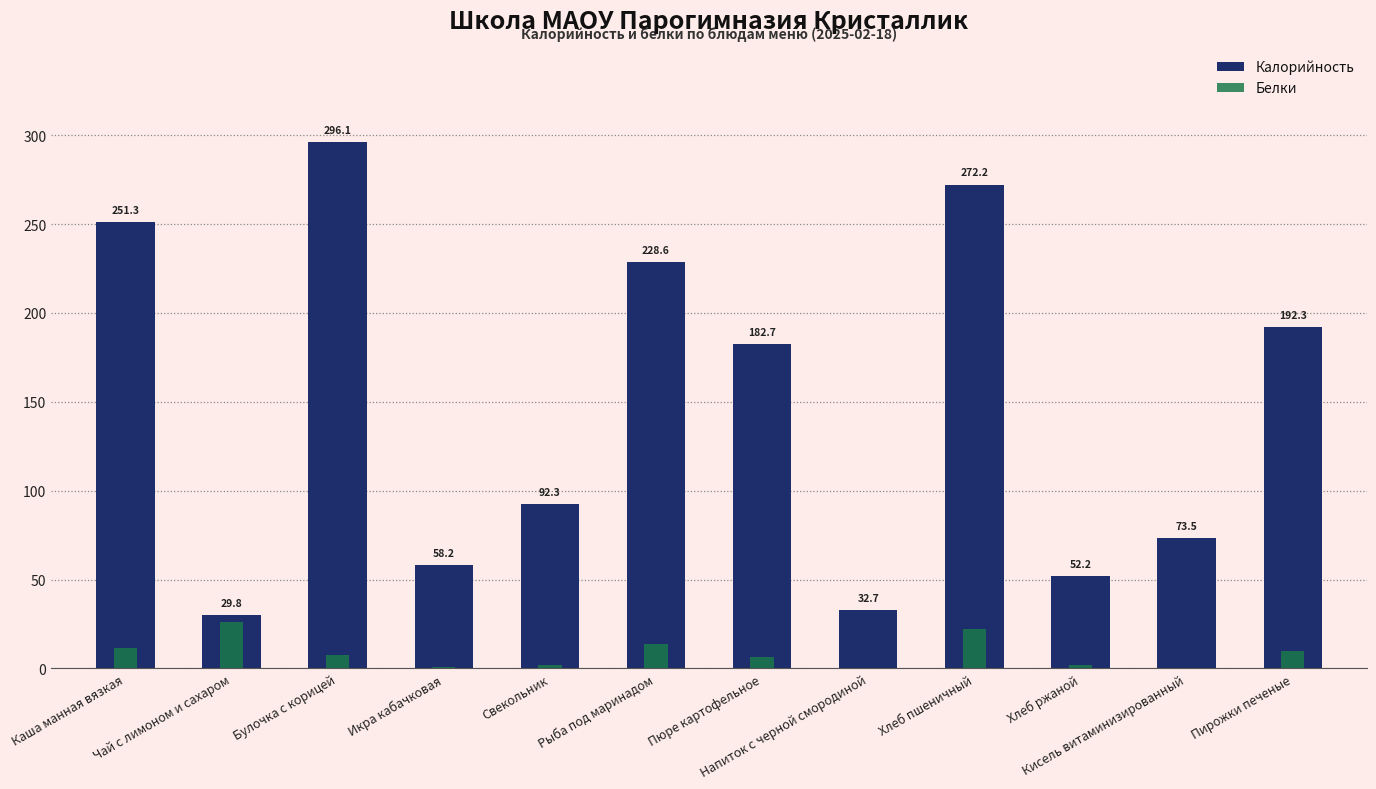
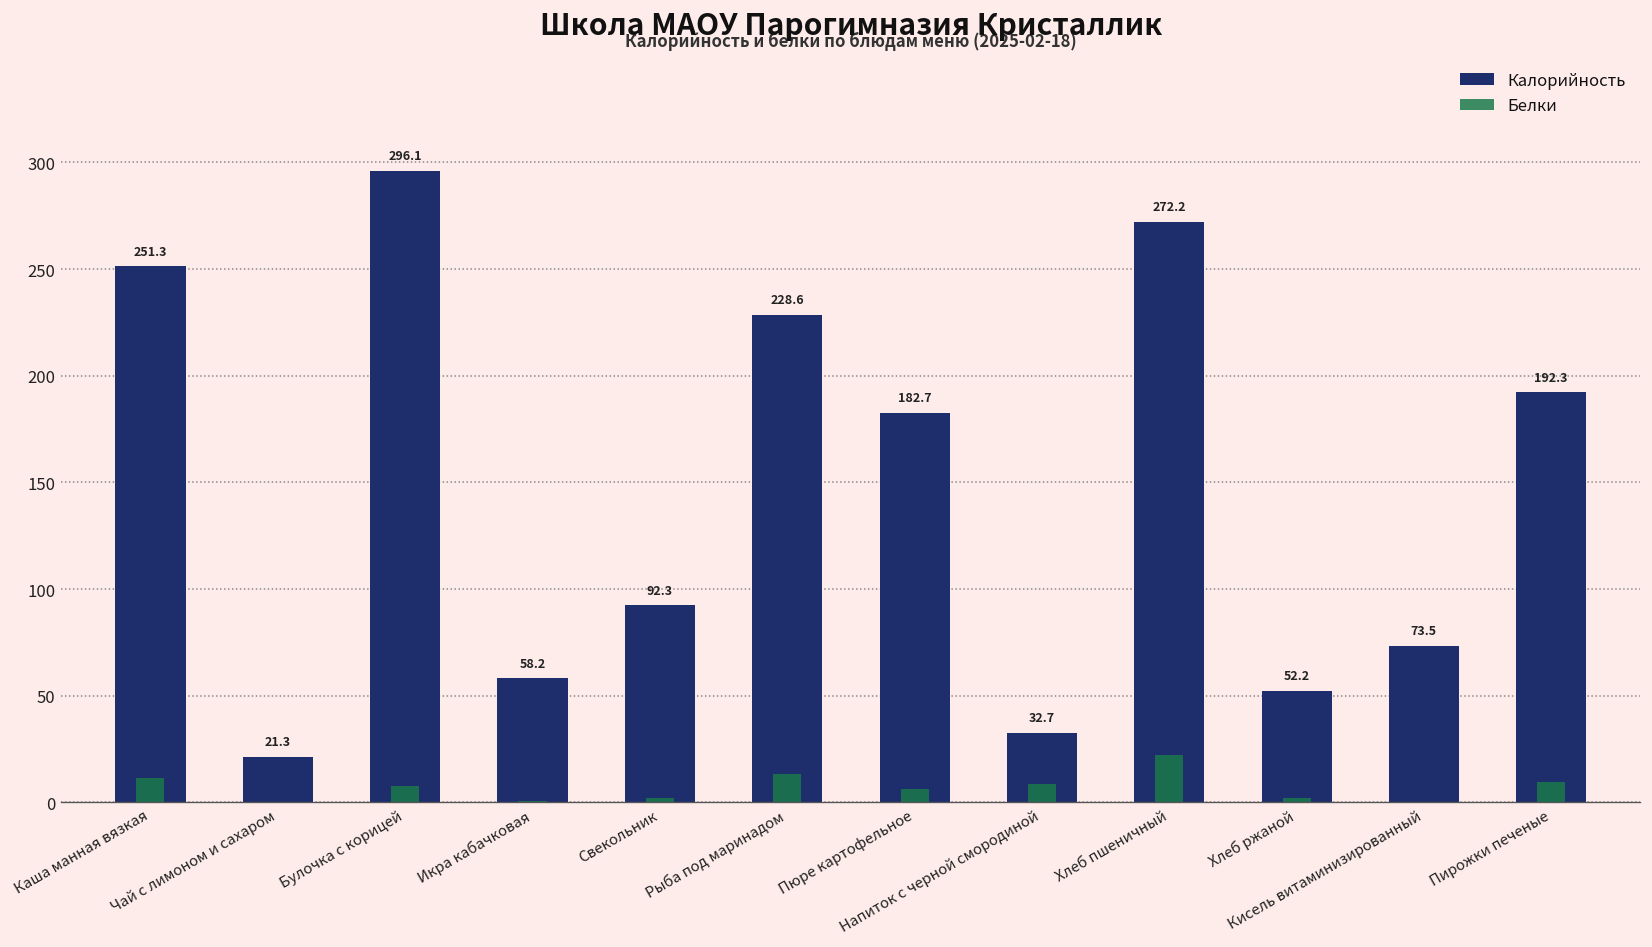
Калорийность, Чай с лимоном и сахаром: 29.8 -> 21.3
Белки, Чай с лимоном и сахаром: 26 -> 0
Белки, Напиток с черной смородиной: 0 -> 9
